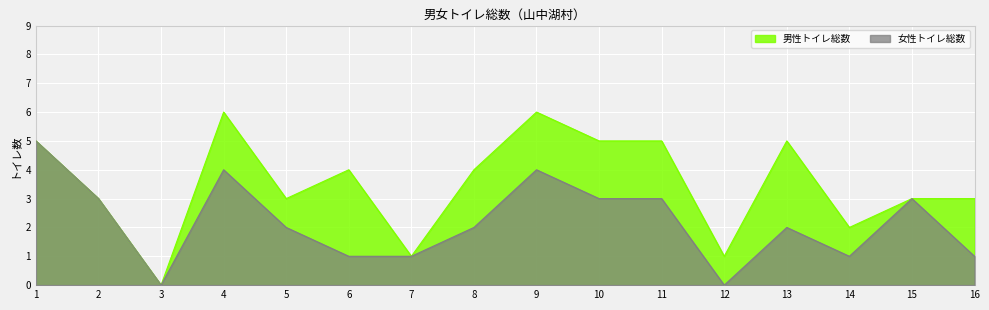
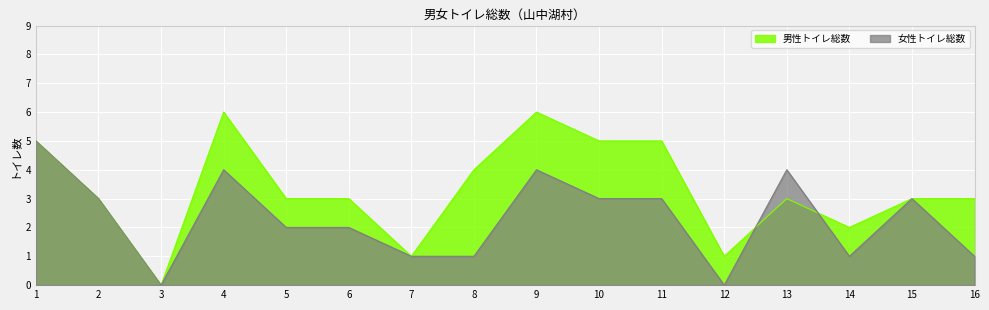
男性トイレ総数, 6: 4 -> 3
女性トイレ総数, 6: 1 -> 2
女性トイレ総数, 8: 2 -> 1
男性トイレ総数, 13: 5 -> 3
女性トイレ総数, 13: 2 -> 4
